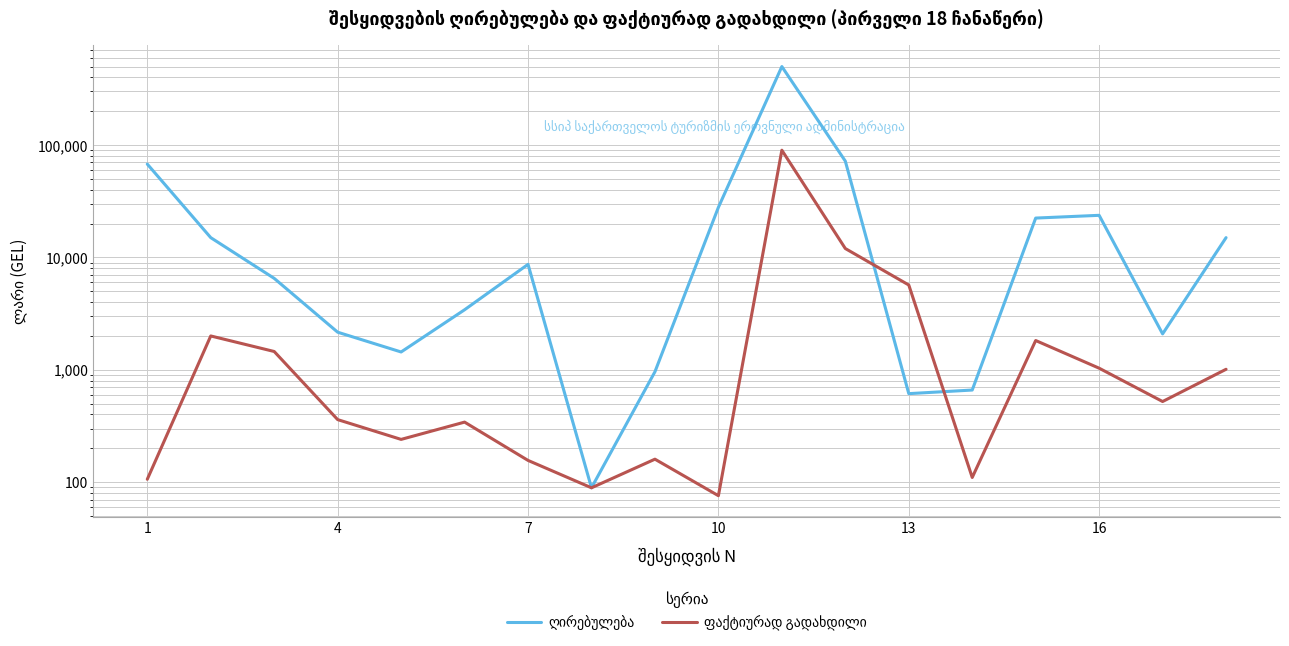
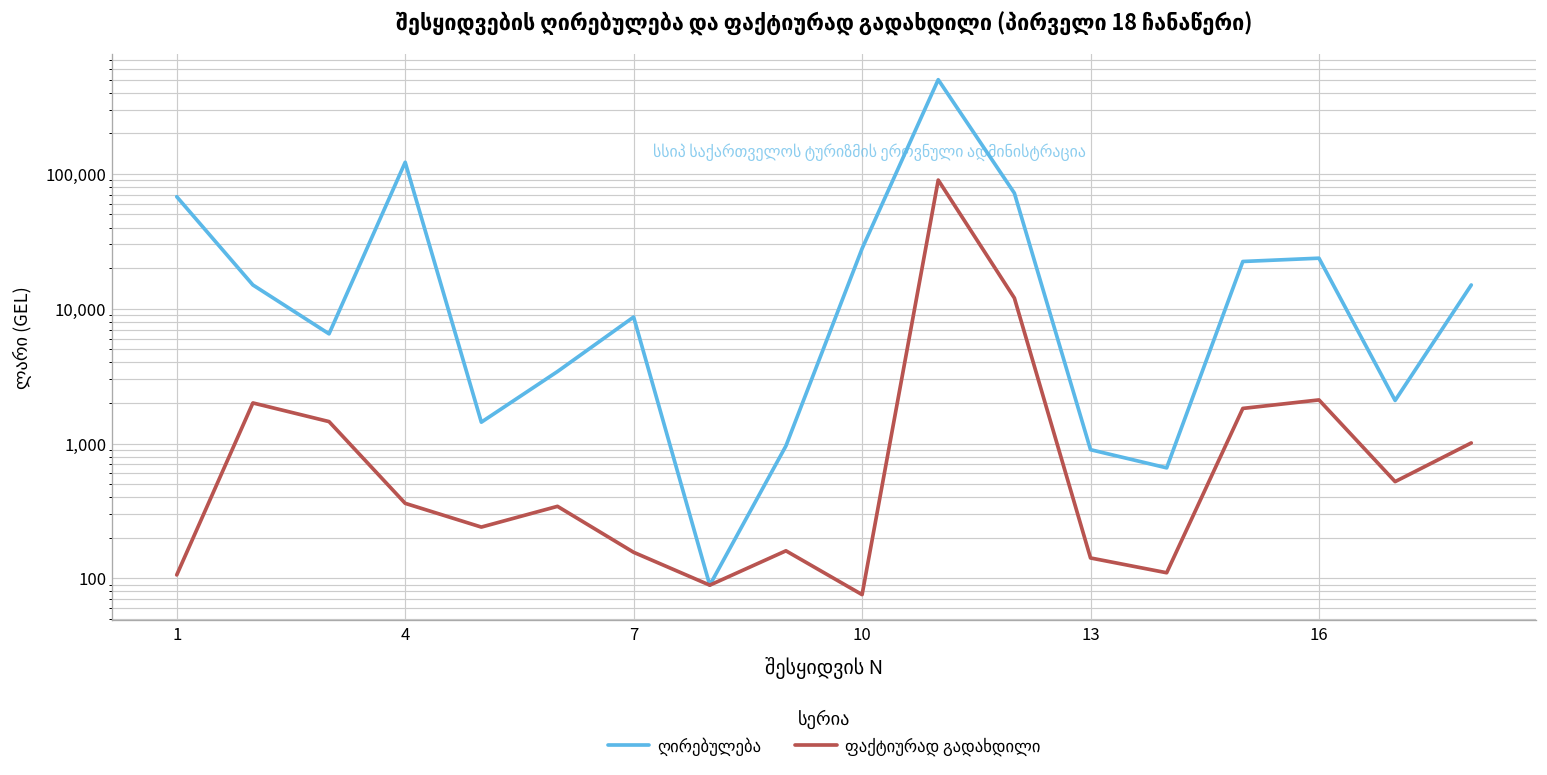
ღირებულება, 4: 2,200 -> 120,000
ღირებულება, 13: 600 -> 900
ფაქტიურად გადახდილი, 13: 6,000 -> 140
ფაქტიურად გადახდილი, 16: 1,000 -> 2,100
